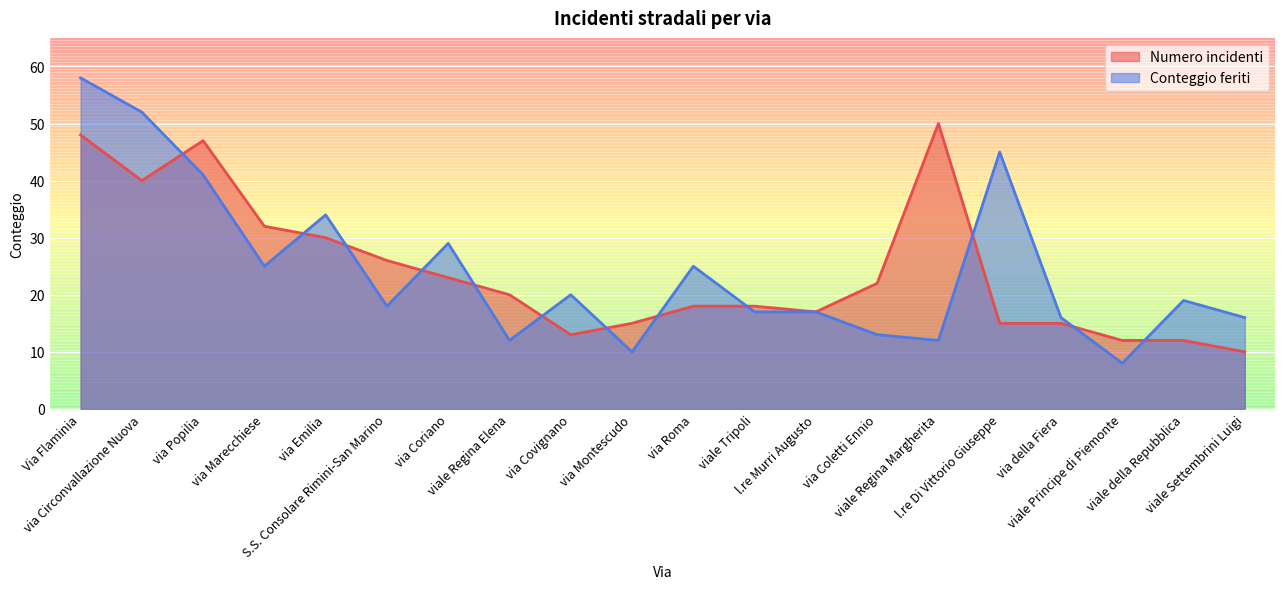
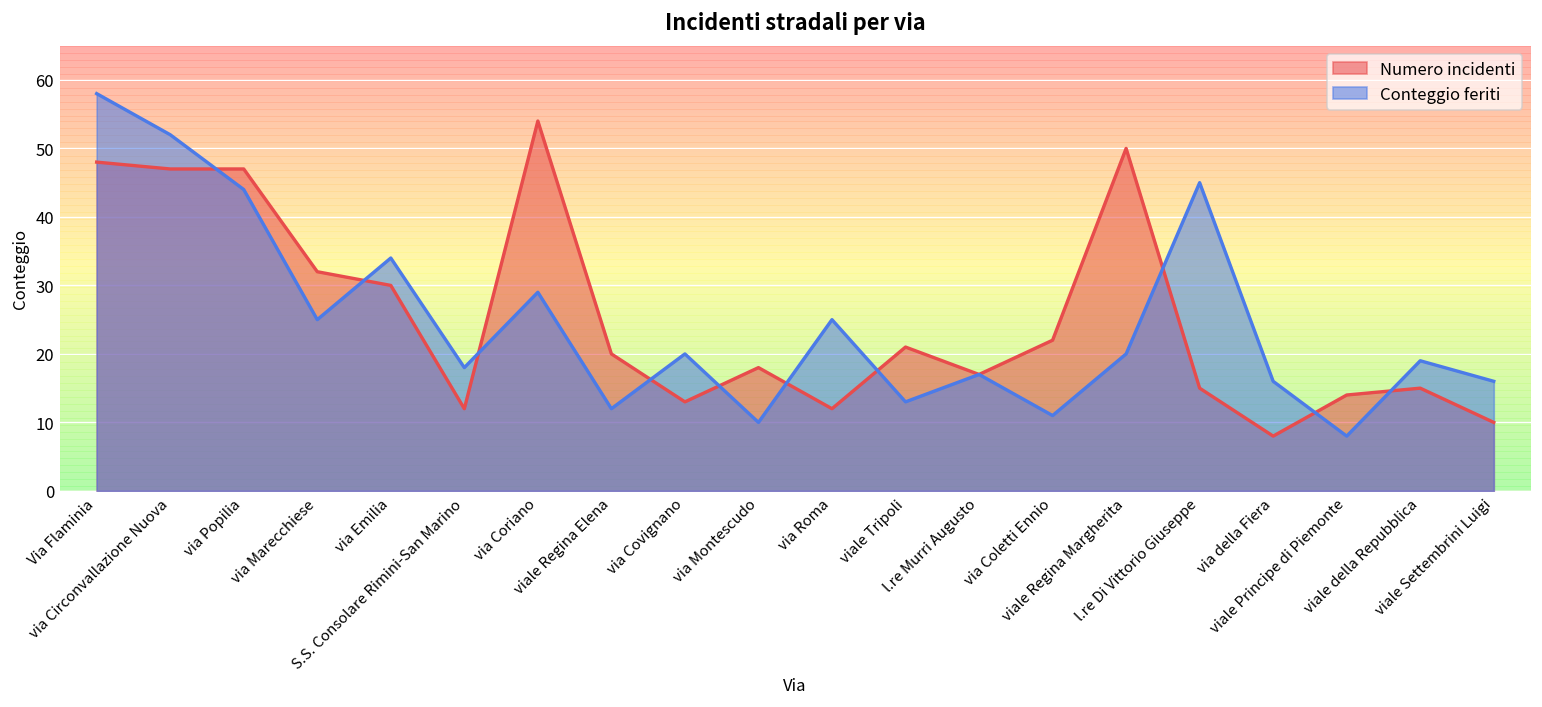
Numero incidenti, via Circonvallazione Nuova: 40 -> 47
Conteggio feriti, via Popilia: 41 -> 44
Numero incidenti, S.S. Consolare Rimini-San Marino: 26 -> 12
Numero incidenti, via Coriano: 23 -> 54
Numero incidenti, via Montescudo: 15 -> 18
Numero incidenti, via Roma: 18 -> 12
Numero incidenti, viale Tripoli: 18 -> 21
Conteggio feriti, viale Tripoli: 17 -> 13
Conteggio feriti, via Coletti Ennio: 13 -> 11
Conteggio feriti, viale Regina Margherita: 12 -> 20
Numero incidenti, via della Fiera: 15 -> 8
Numero incidenti, viale Principe di Piemonte: 12 -> 14
Numero incidenti, viale della Repubblica: 12 -> 15
